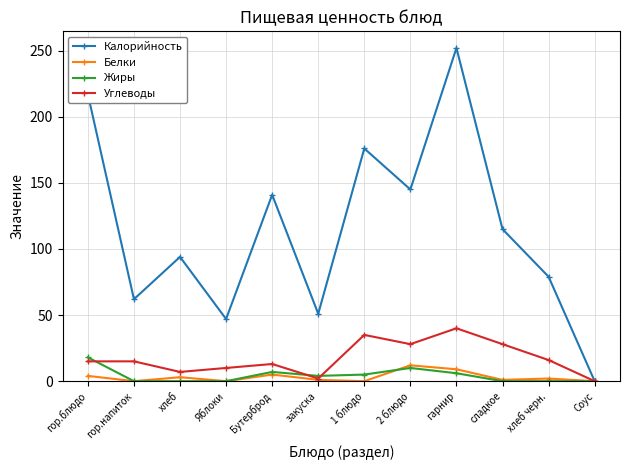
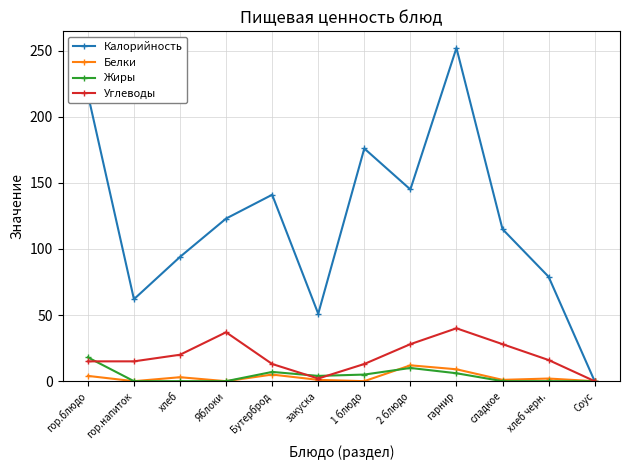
Углеводы, хлеб: 7 -> 20
Калорийность, Яблоки: 47 -> 123
Углеводы, Яблоки: 10 -> 37
Углеводы, 1 блюдо: 35 -> 13
